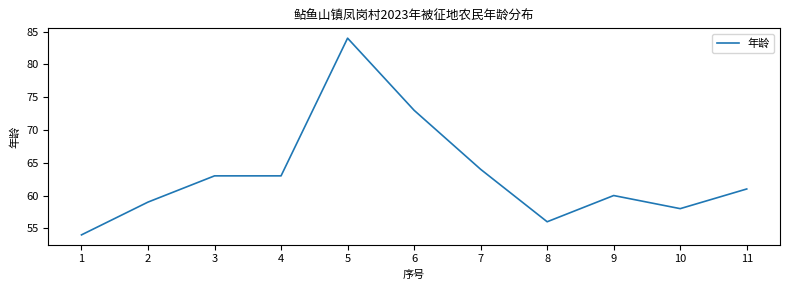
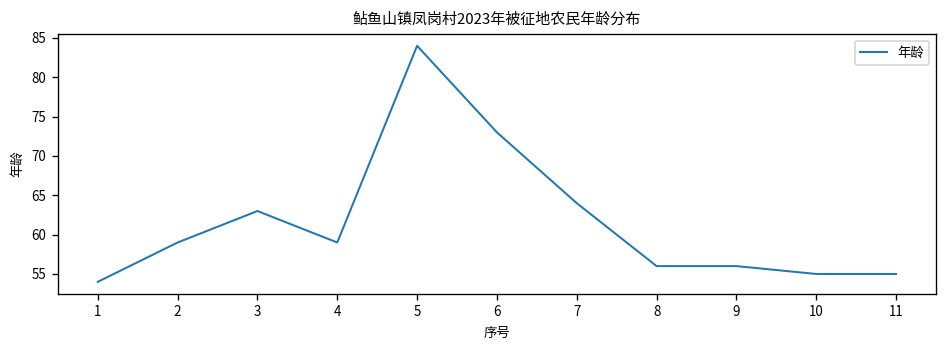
4: 63 -> 59
9: 60 -> 56
10: 58 -> 55
11: 61 -> 55
